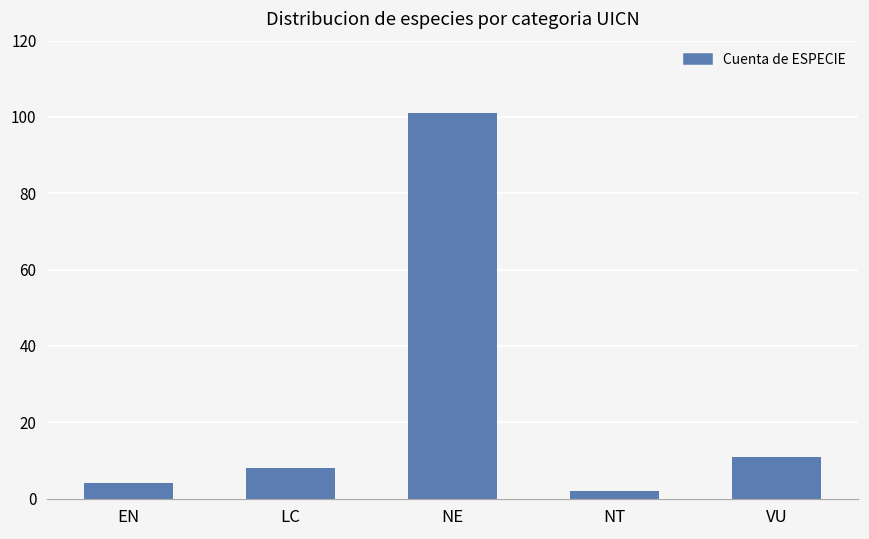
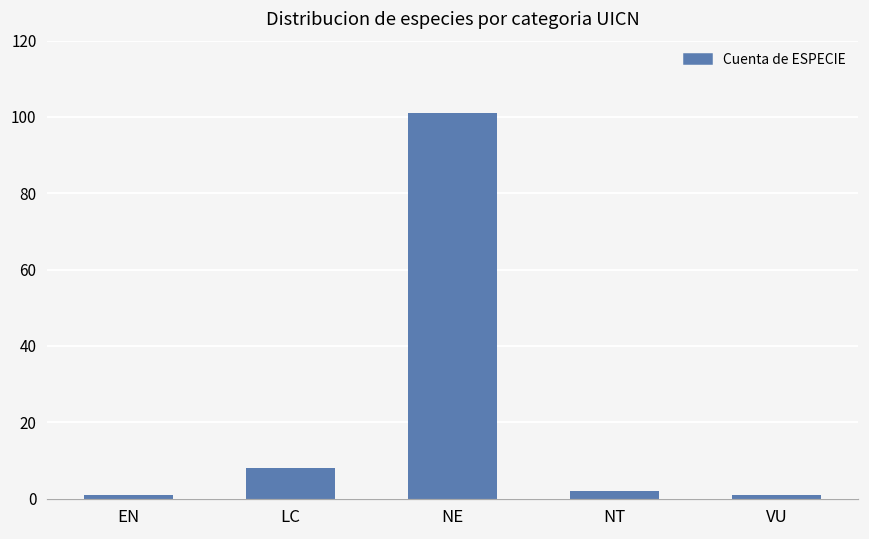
EN: 4 -> 1
VU: 11 -> 1
